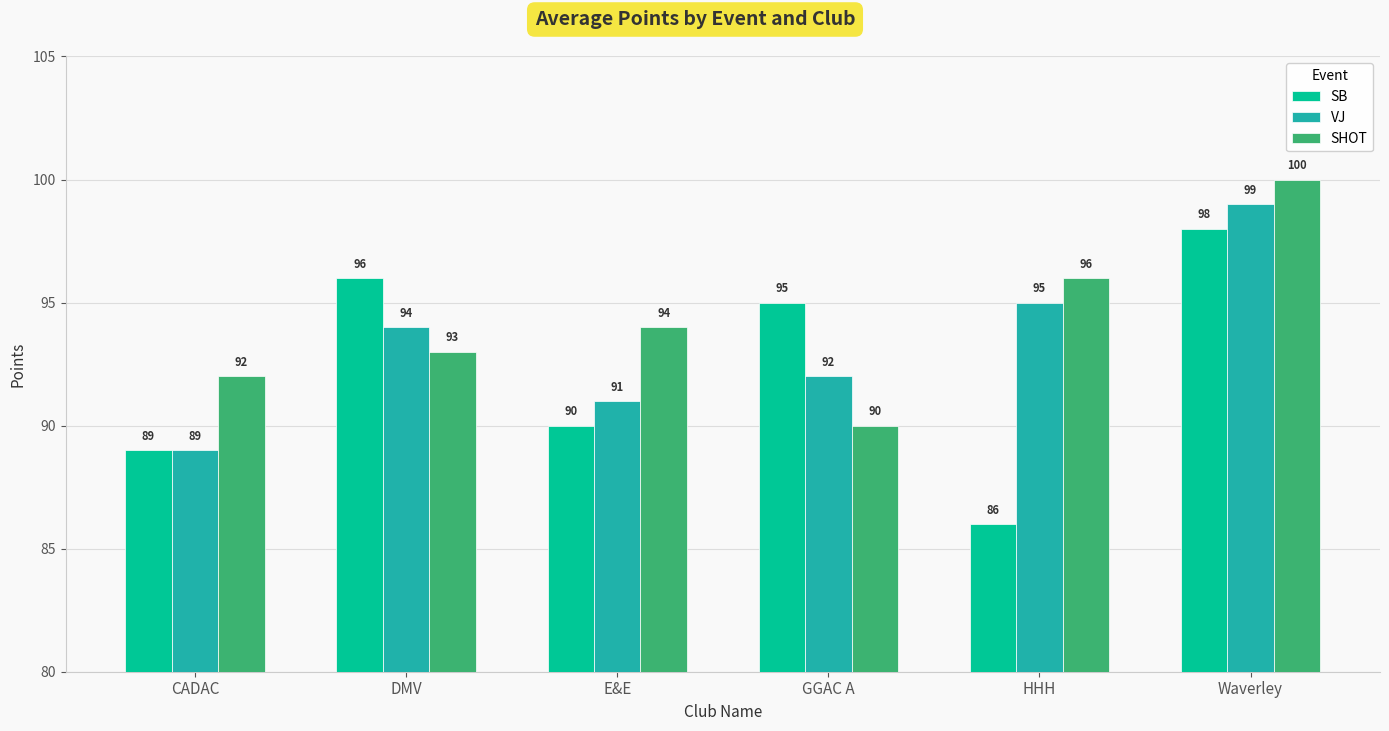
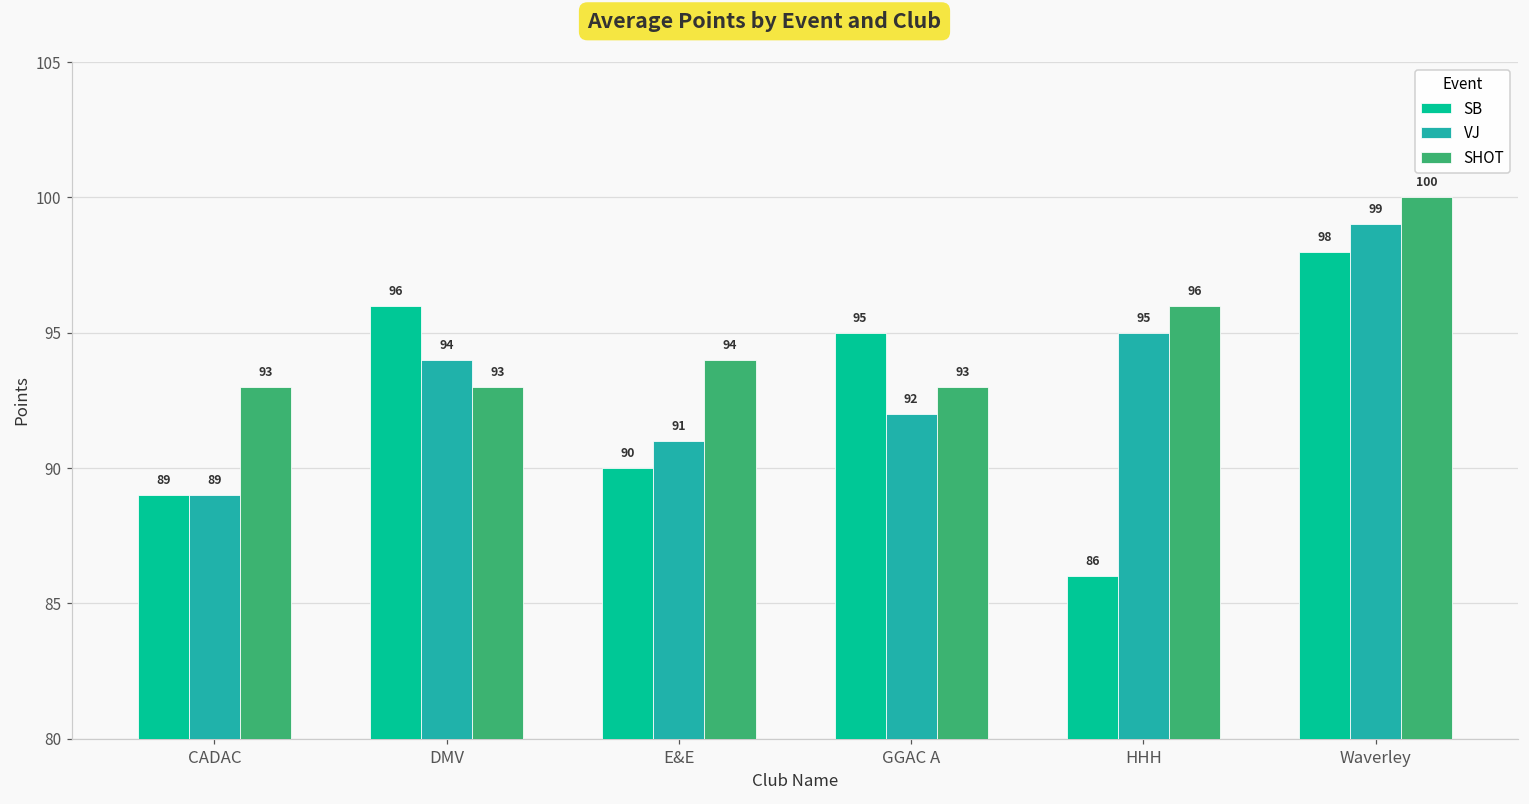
SHOT, CADAC: 92 -> 93
SHOT, GGAC A: 90 -> 93
